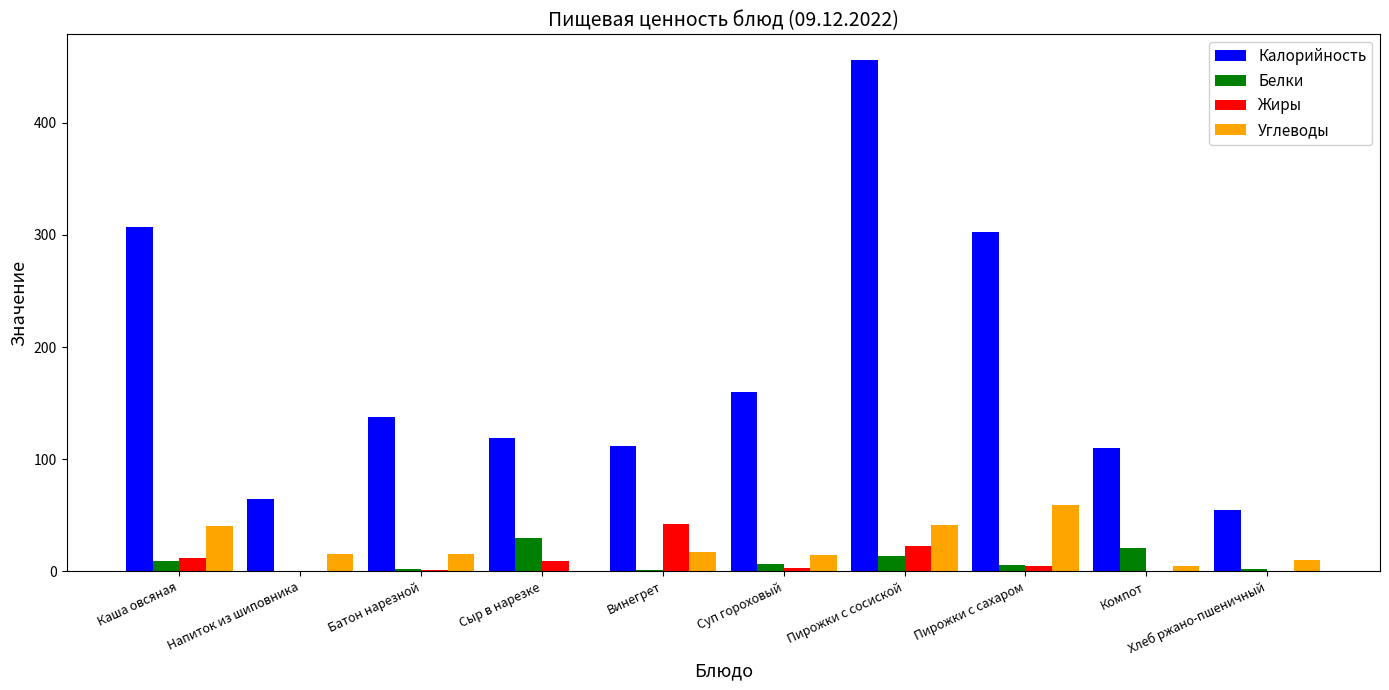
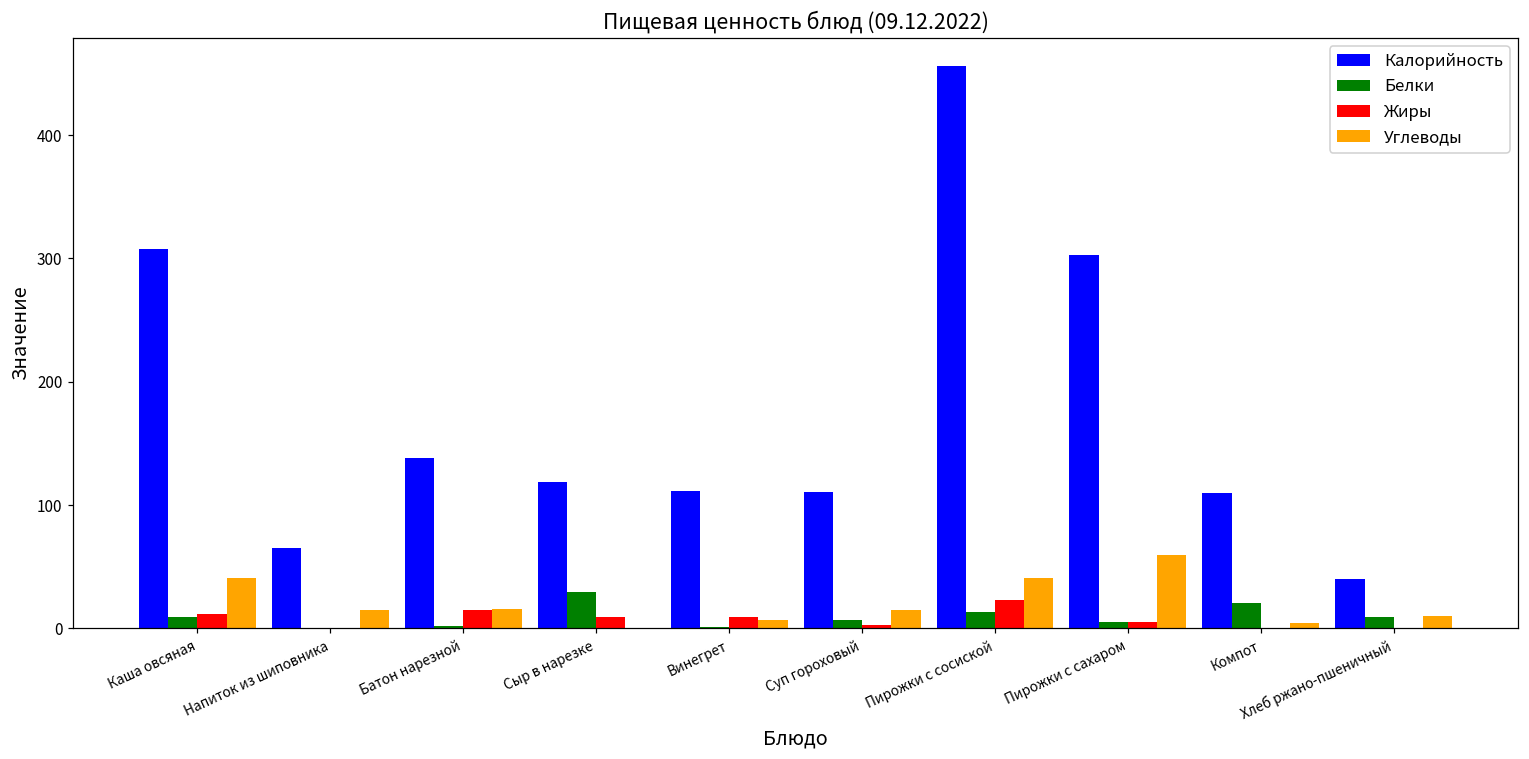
Жиры, Батон нарезной: 1 -> 15
Жиры, Винегрет: 43 -> 9
Углеводы, Винегрет: 17 -> 7
Калорийность, Суп гороховый: 160 -> 111
Калорийность, Хлеб ржано-пшеничный: 54 -> 40
Белки, Хлеб ржано-пшеничный: 2 -> 9
